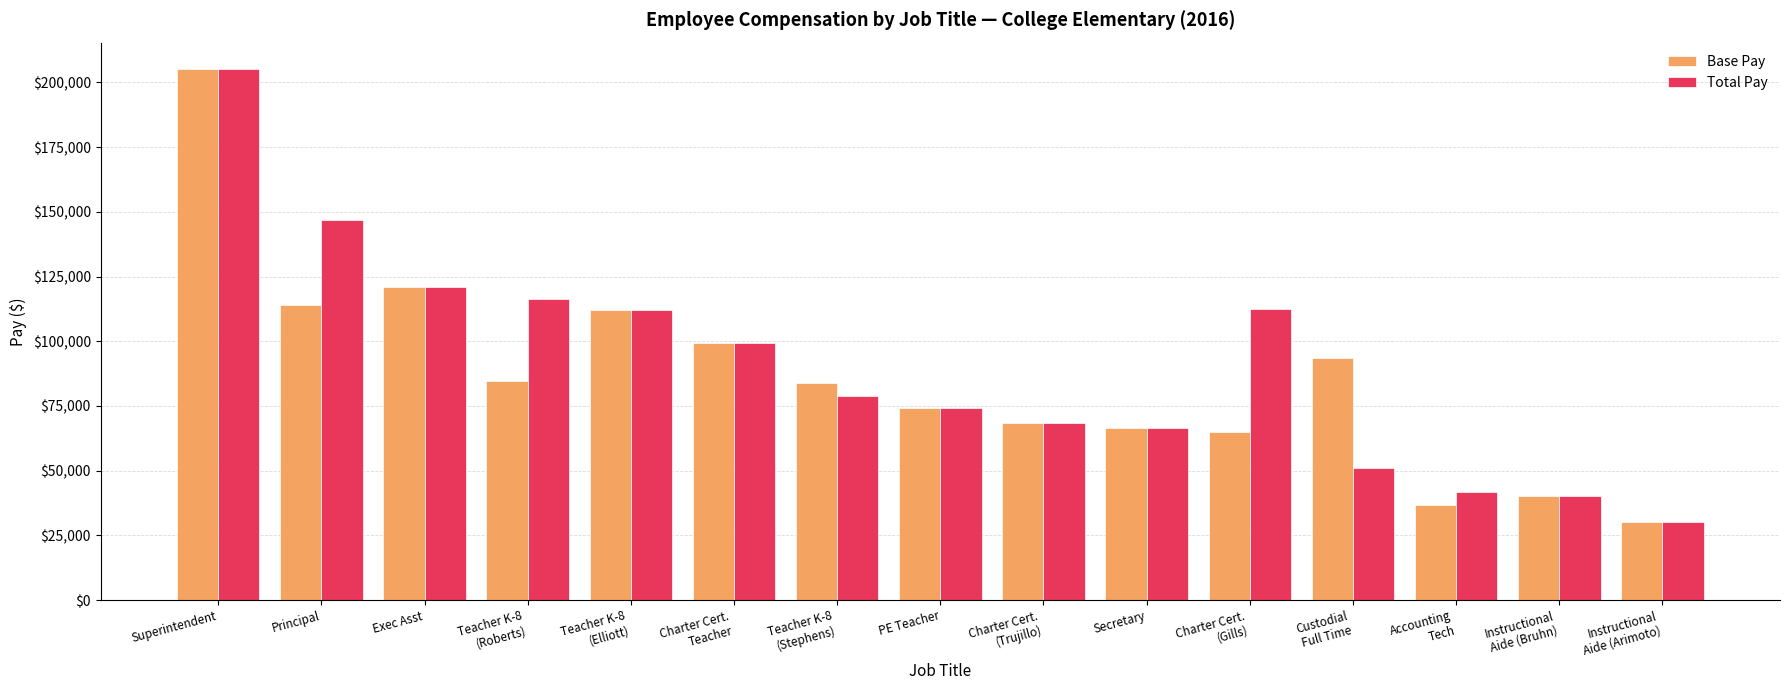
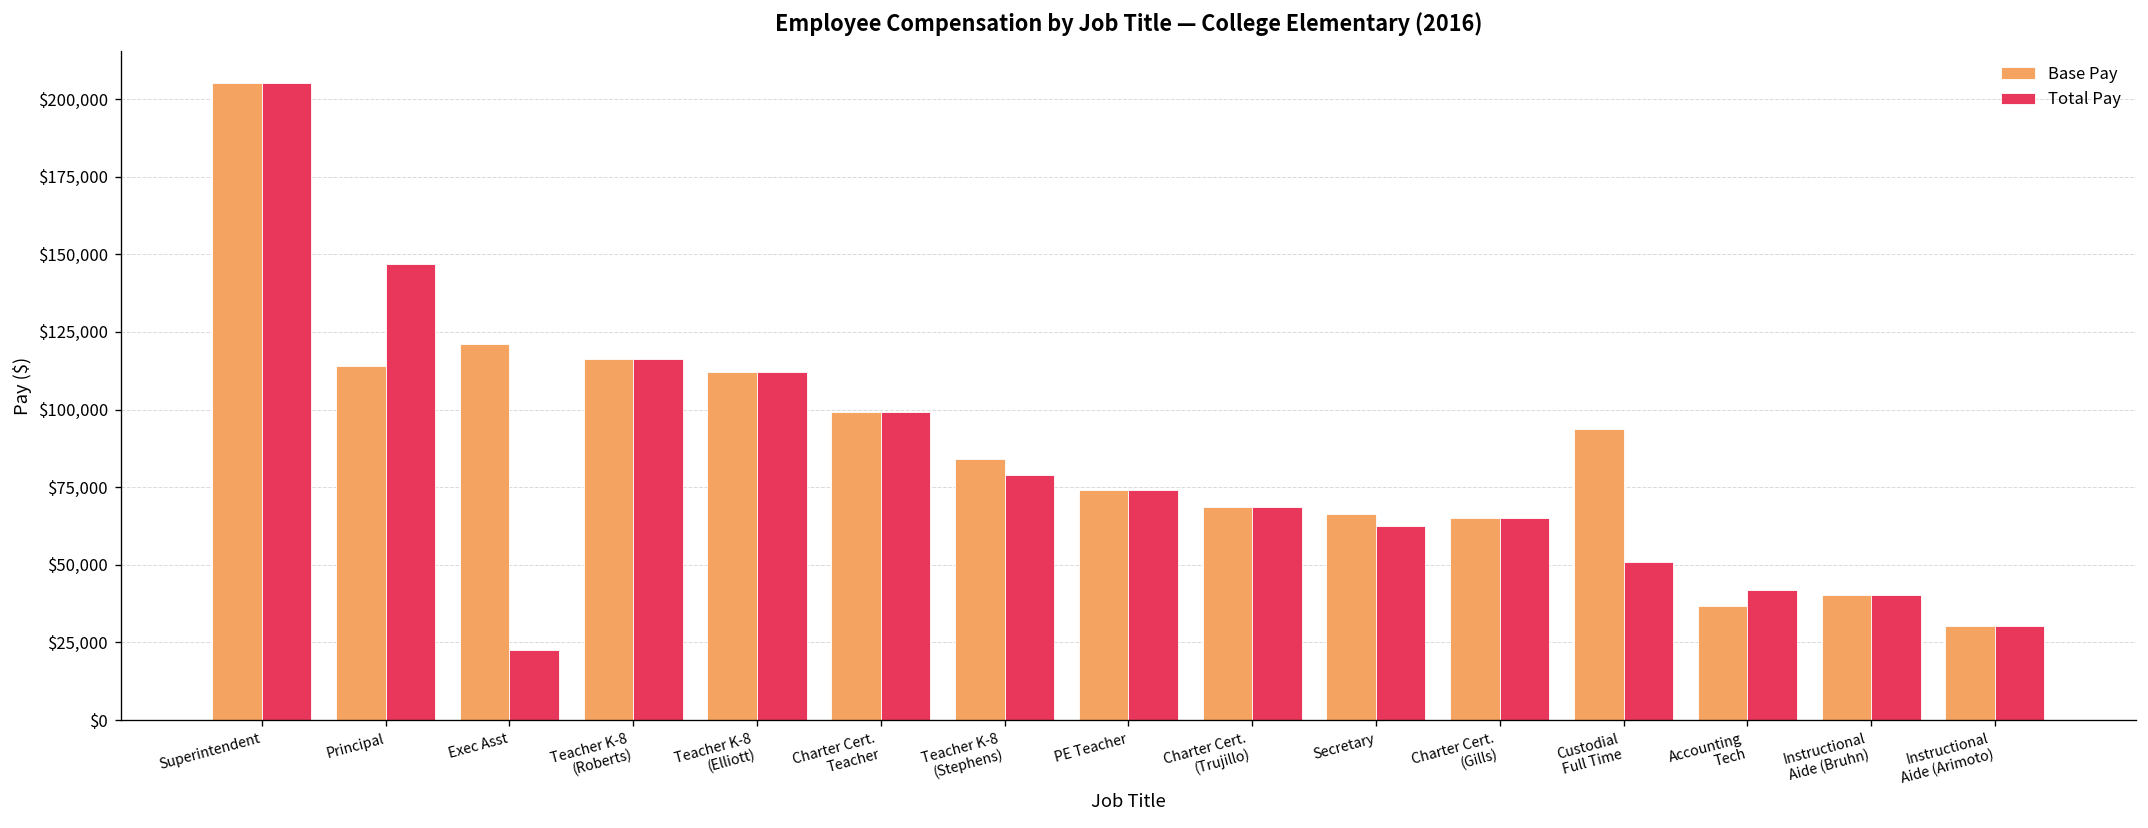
Total Pay, Exec Asst: $121,000 -> $22,000
Base Pay, Teacher K-8 (Roberts): $85,000 -> $116,000
Total Pay, Secretary: $66,000 -> $62,000
Total Pay, Charter Cert. (Gills): $113,000 -> $65,000
